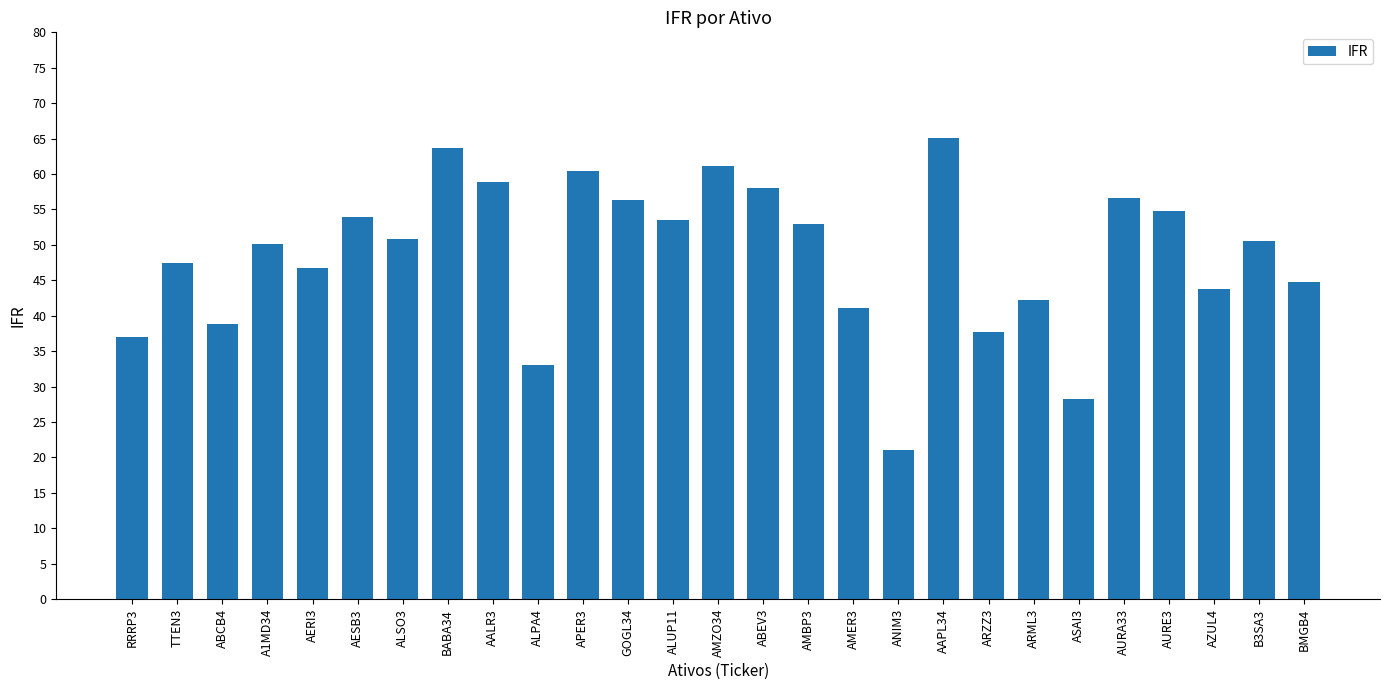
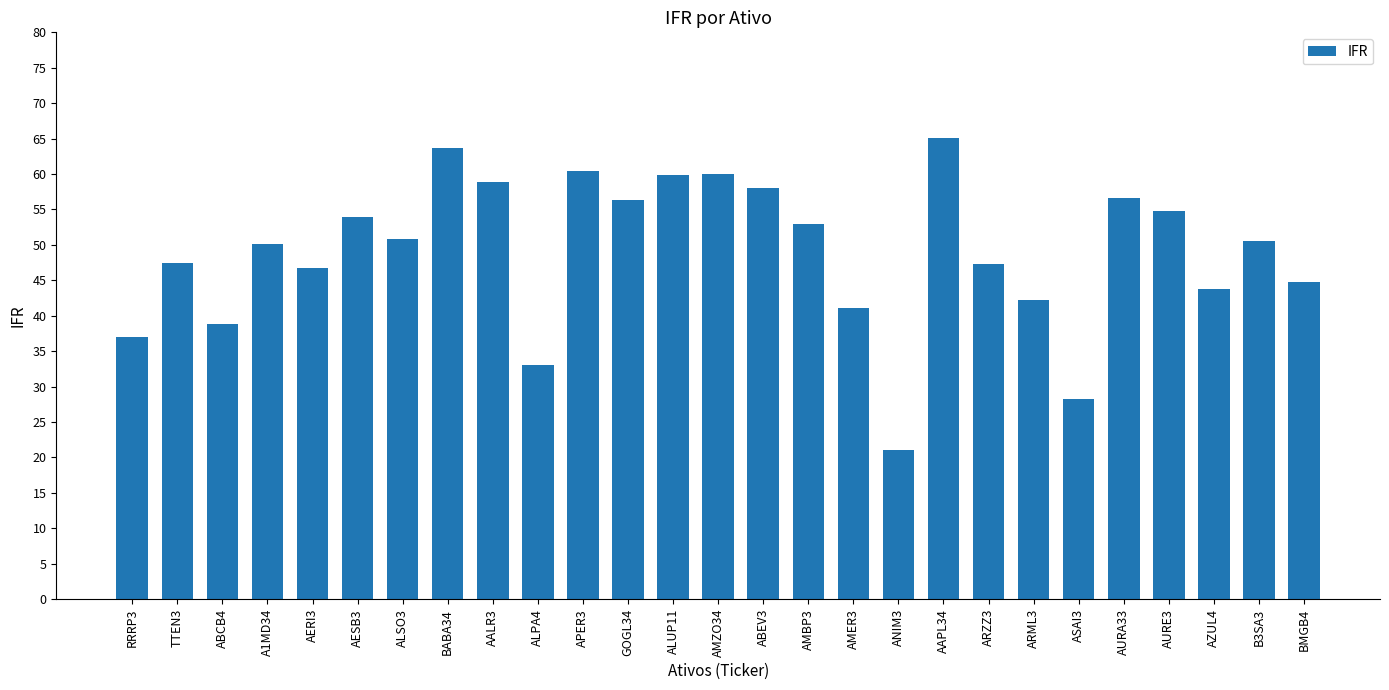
ALUP11: 54 -> 60
AMZO34: 61 -> 60
ARZZ3: 38 -> 47
